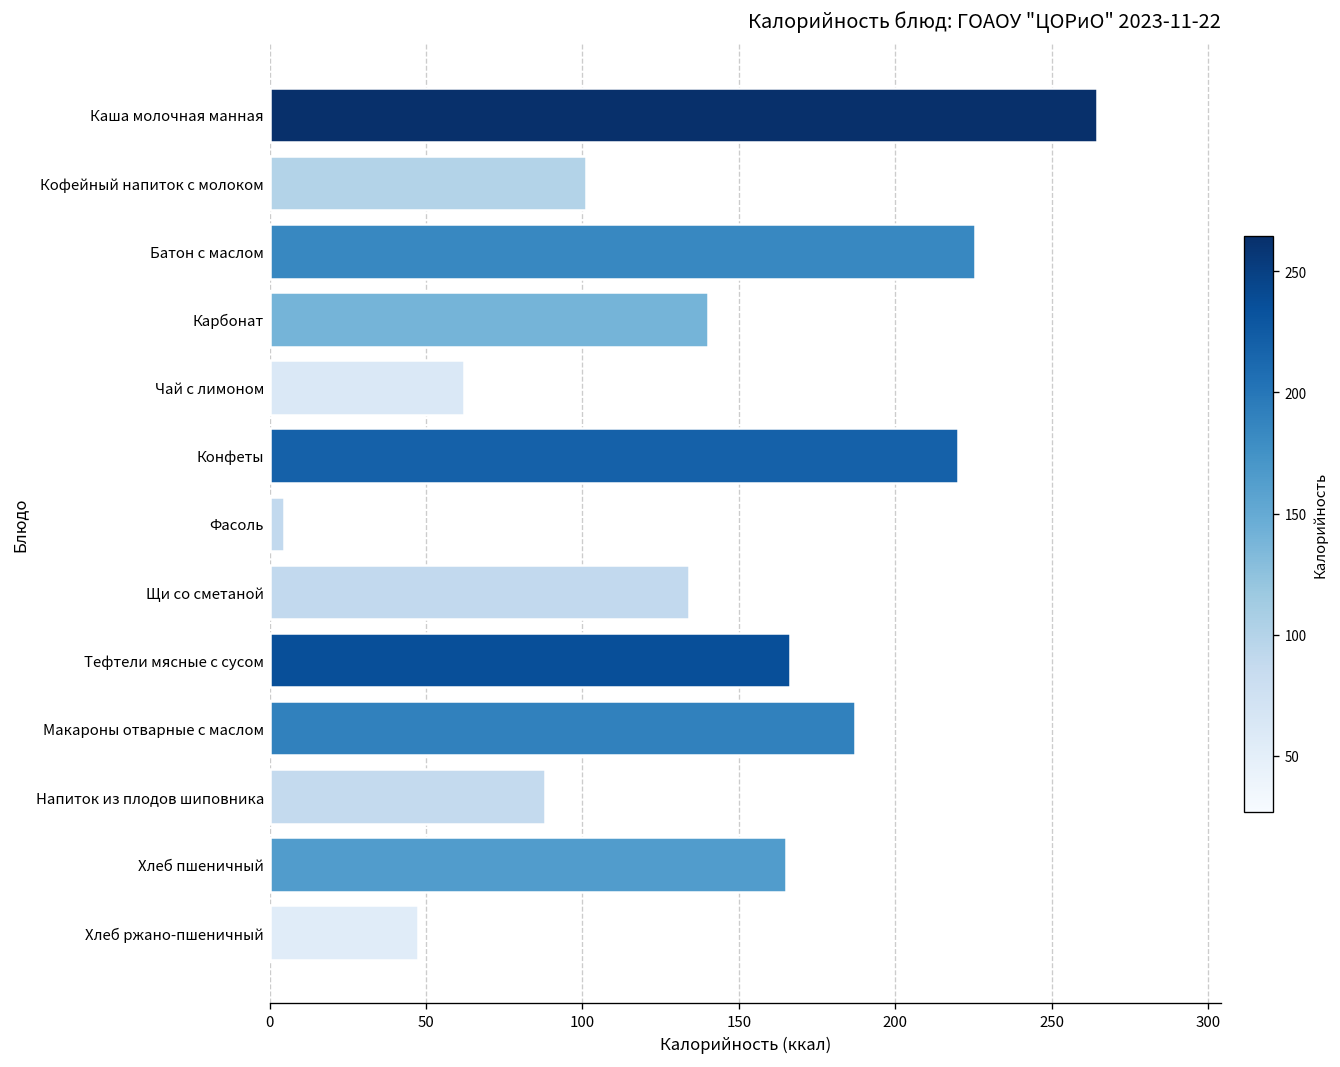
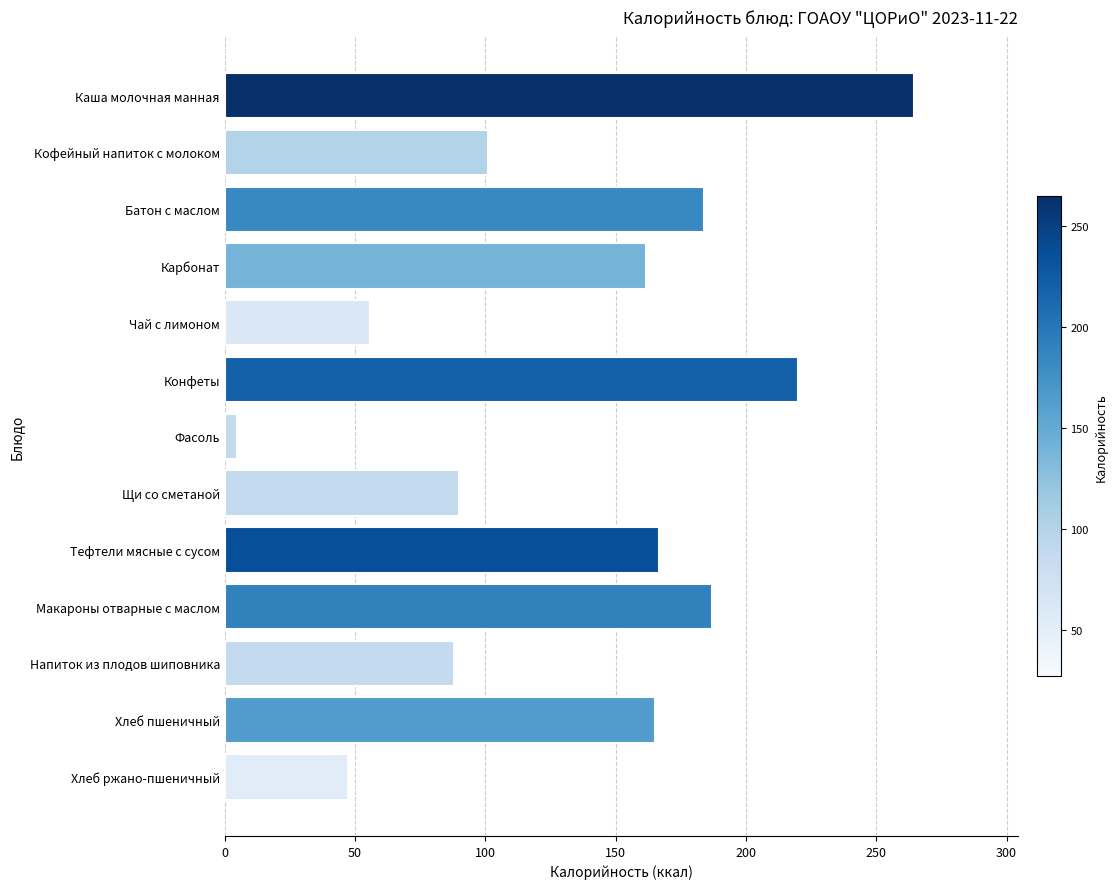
Батон с маслом: 226 -> 184
Карбонат: 140 -> 162
Чай с лимоном: 62 -> 56
Щи со сметаной: 134 -> 90
